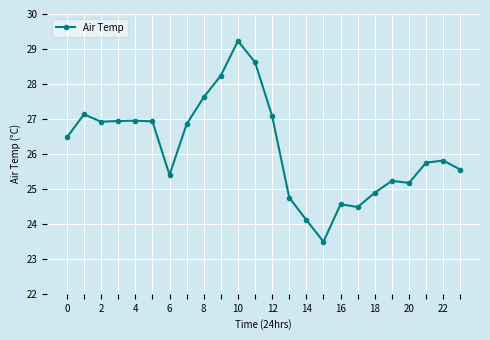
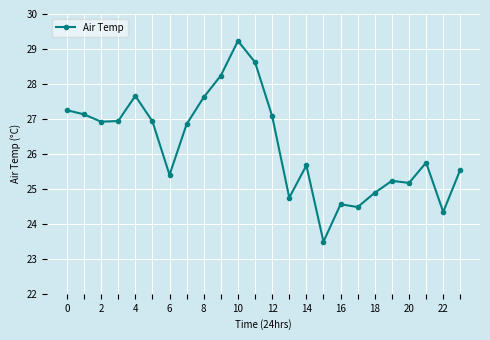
0: 26.5 -> 27.3
4: 27.0 -> 27.7
14: 24.1 -> 25.7
22: 25.8 -> 24.3
